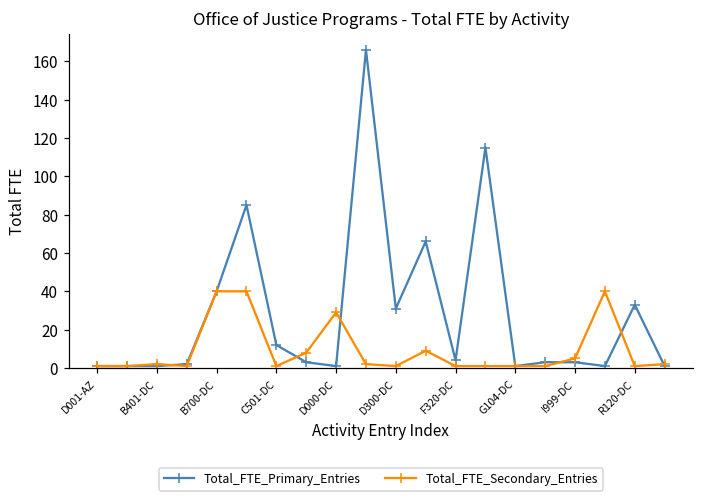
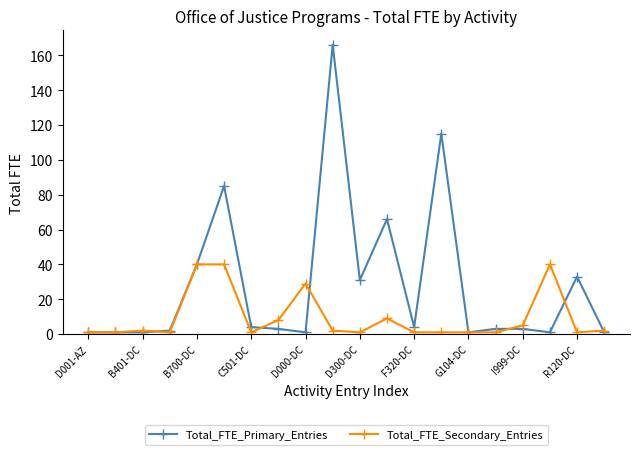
Total_FTE_Primary_Entries, C501-DC: 12 -> 4
